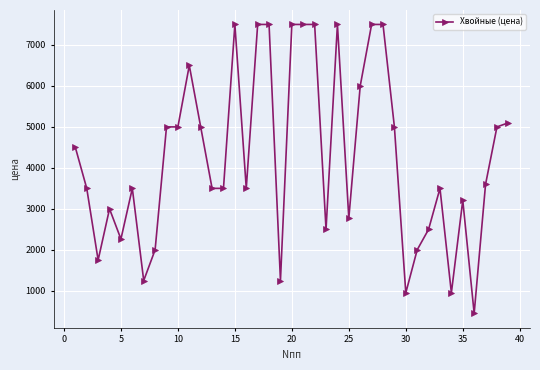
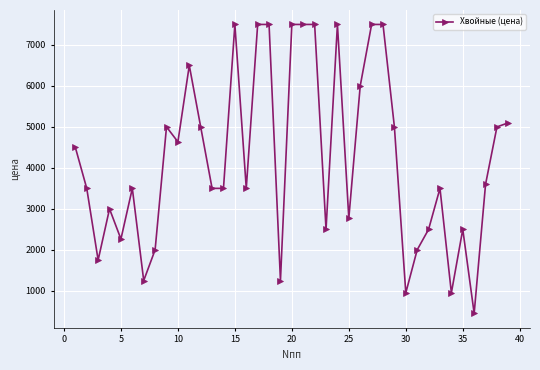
10: 5000 -> 4600
35: 3200 -> 2500
